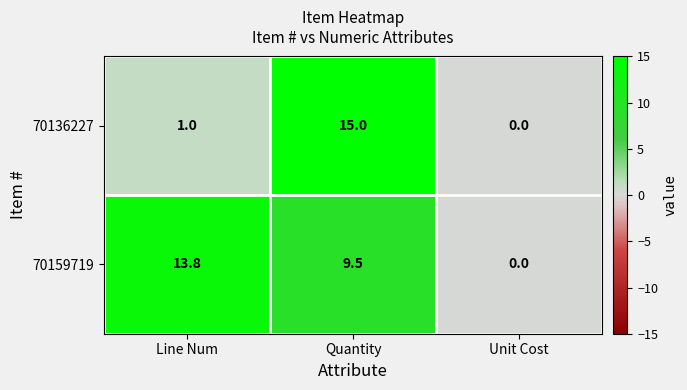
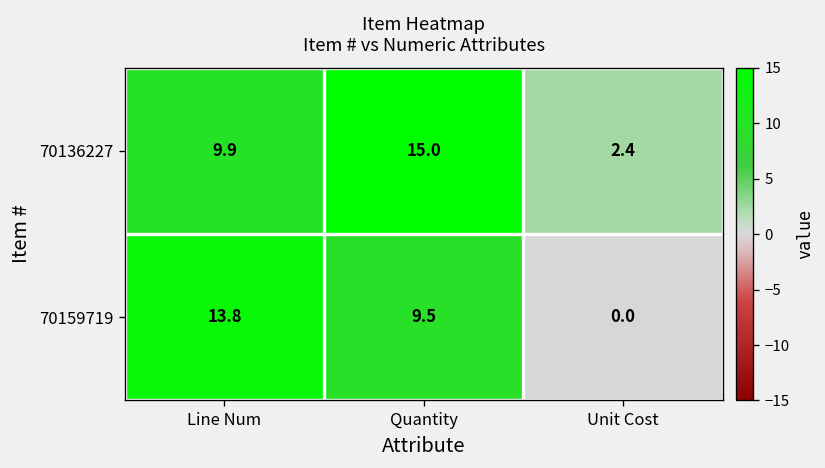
70136227, Line Num: 1.0 -> 9.9
70136227, Unit Cost: 0.0 -> 2.4
